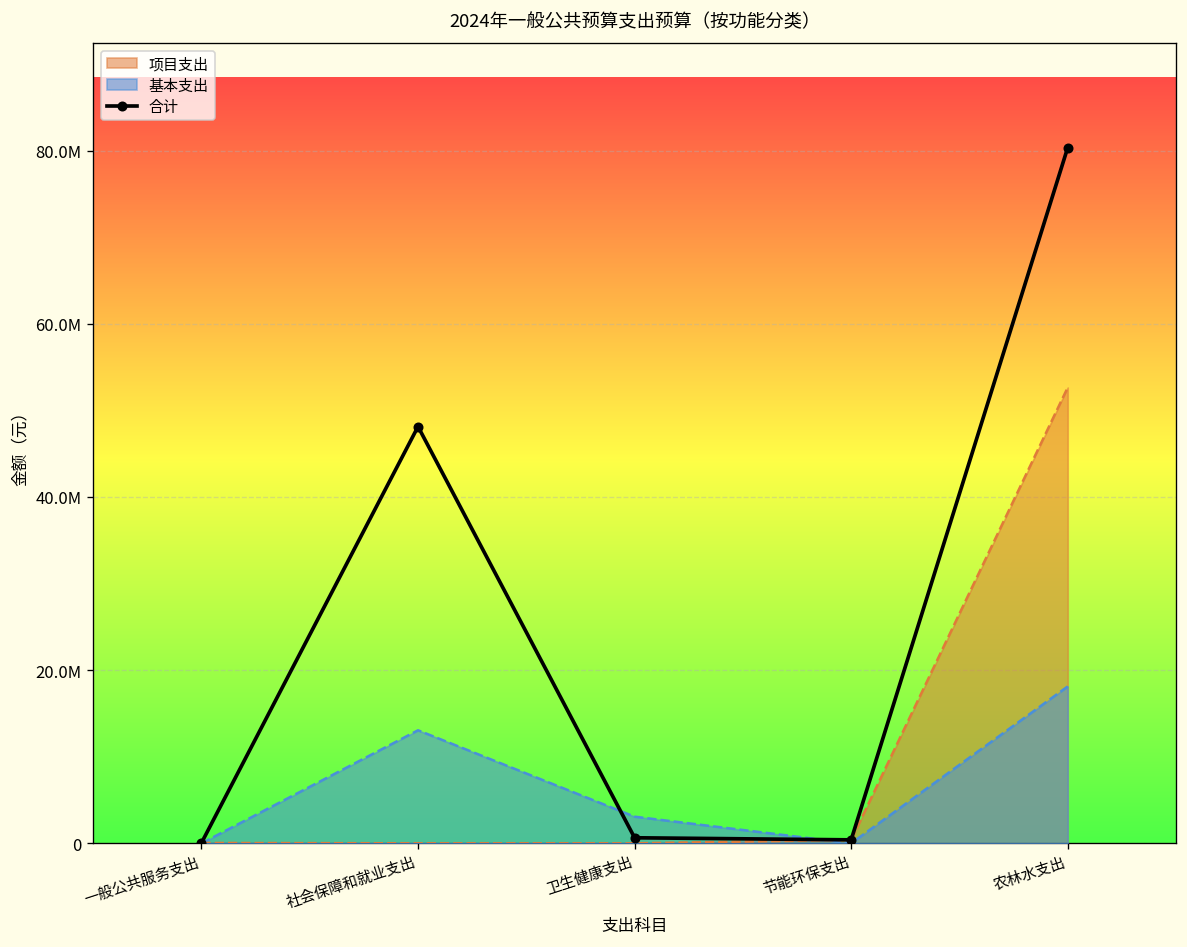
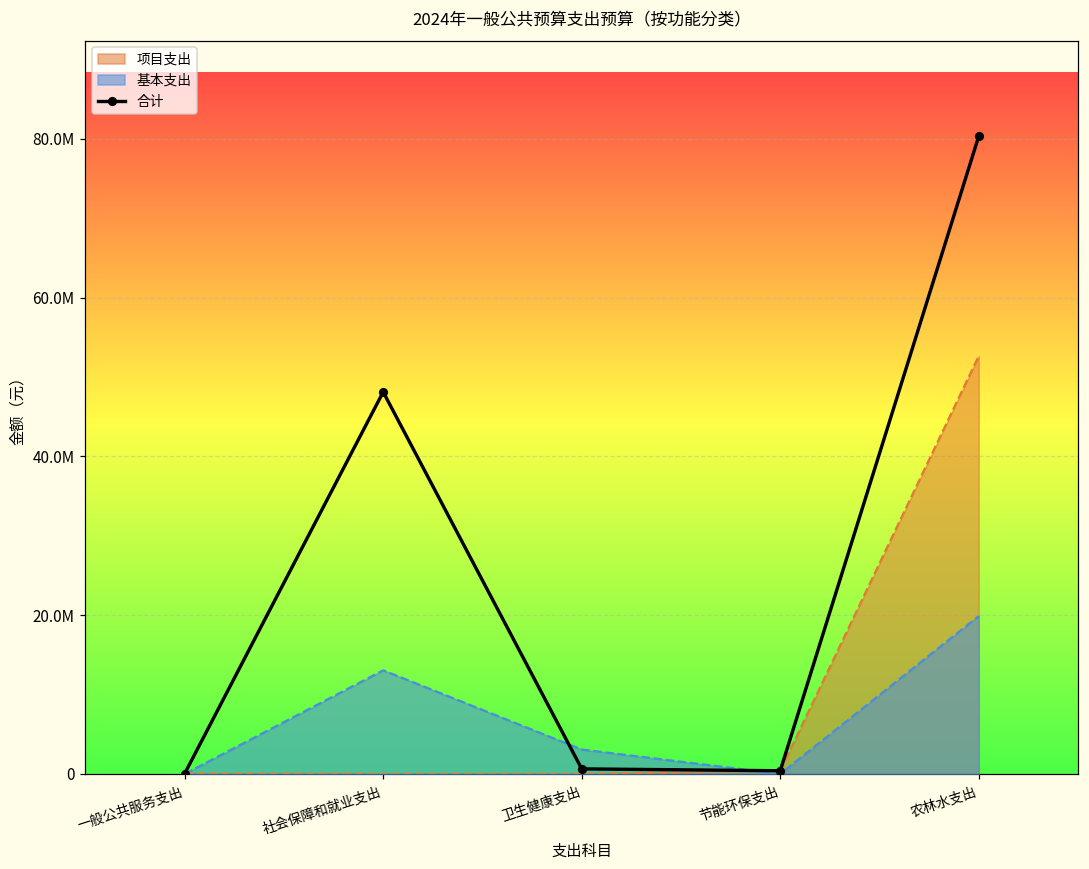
基本支出, 农林水支出: 18000000 -> 20000000
